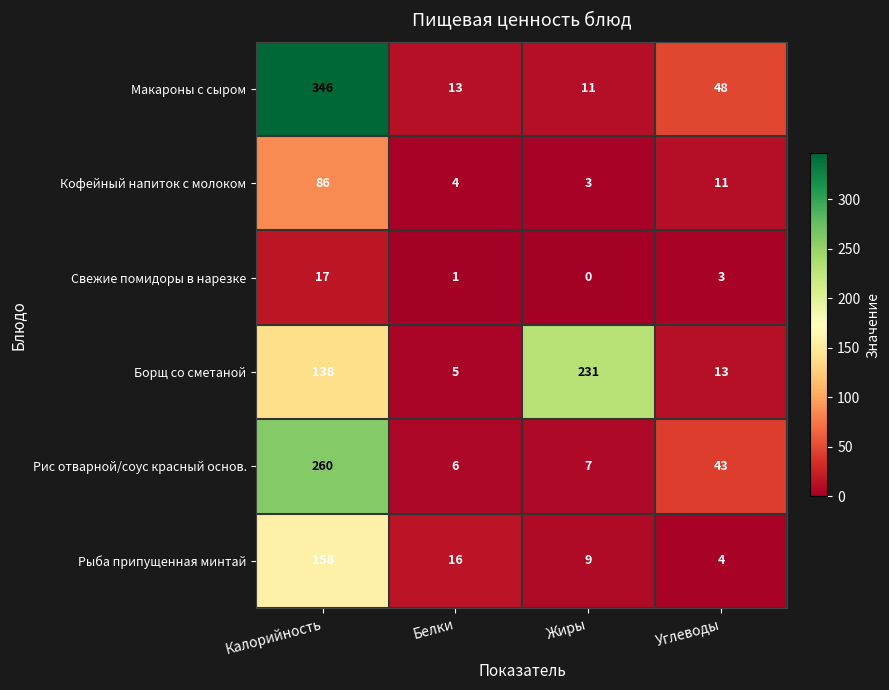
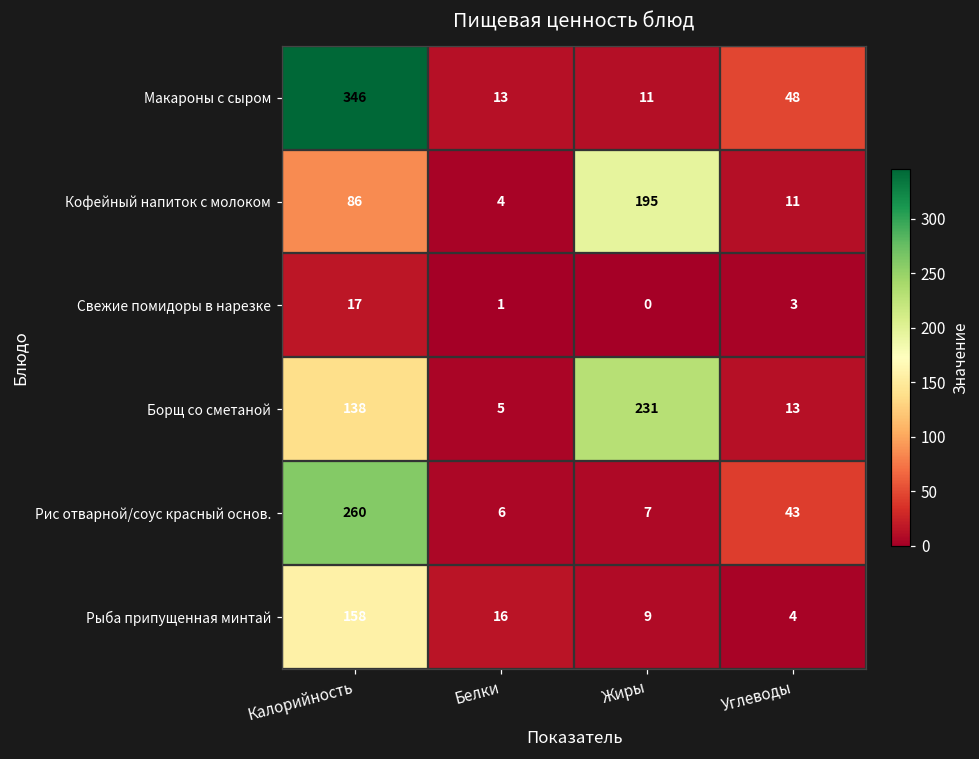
Кофейный напиток с молоком, Жиры: 3 -> 195
